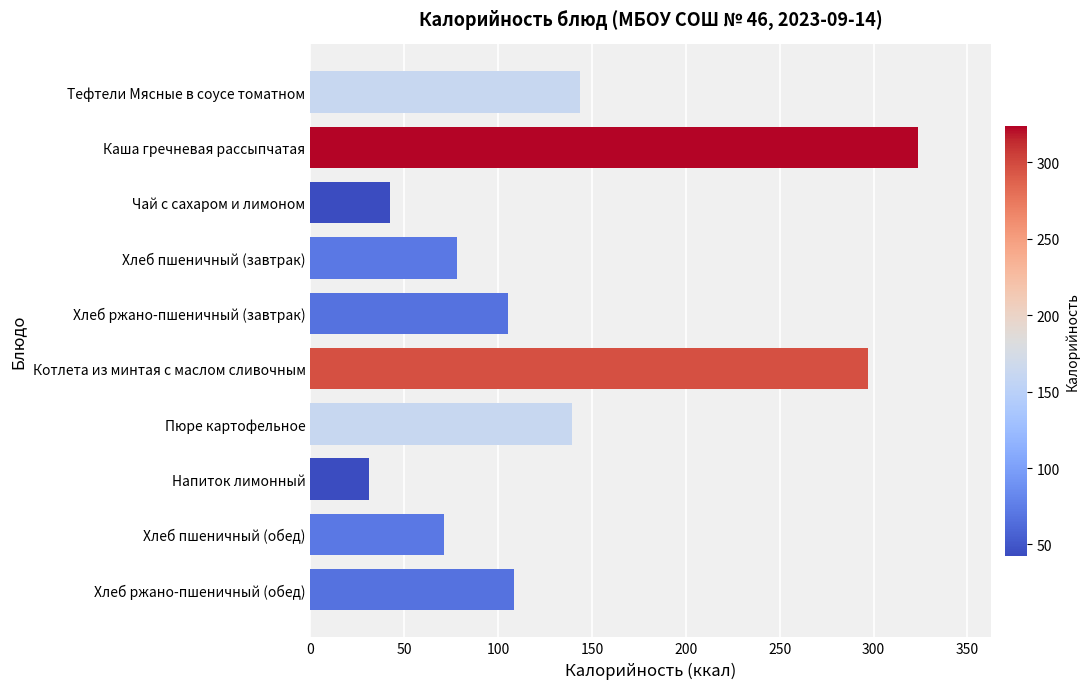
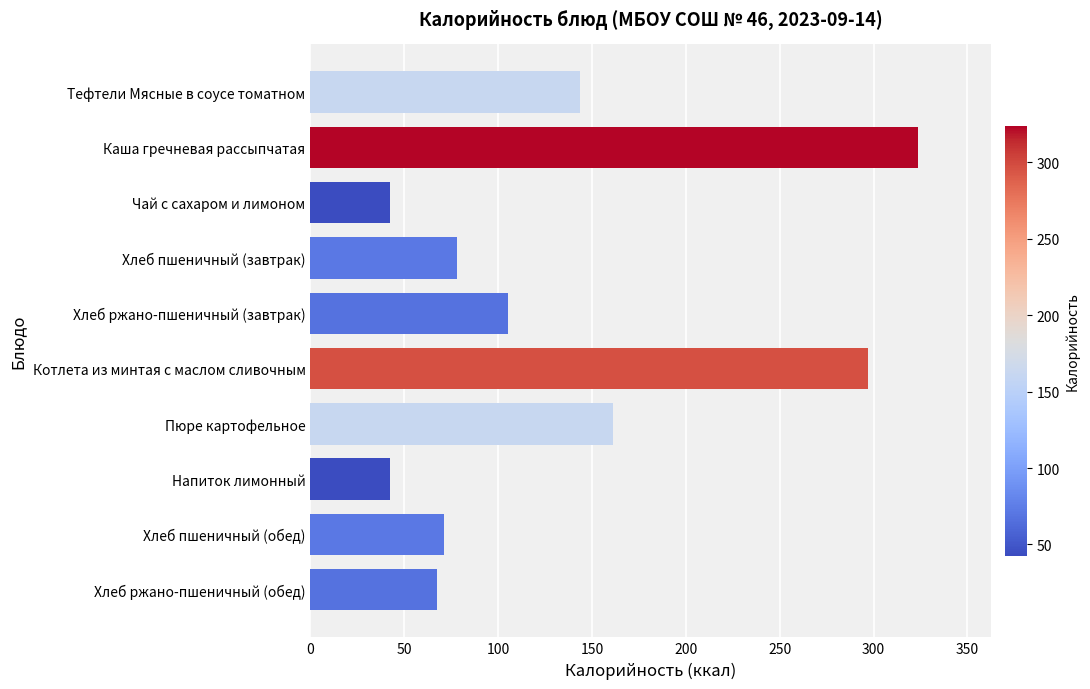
Пюре картофельное: 140 -> 161
Напиток лимонный: 31 -> 43
Хлеб ржано-пшеничный (обед): 108 -> 67
